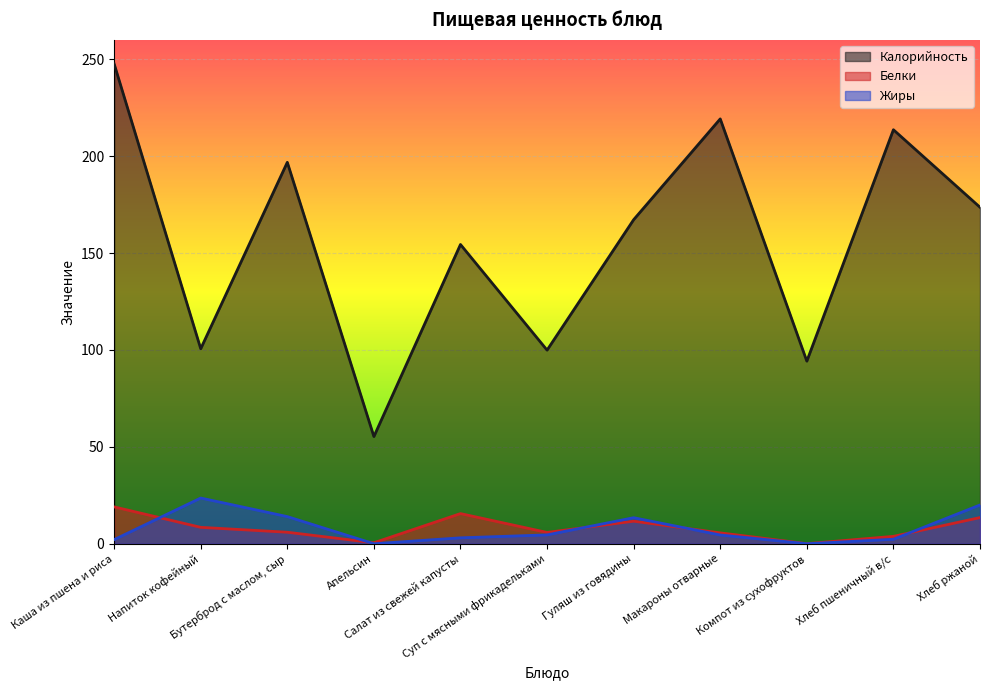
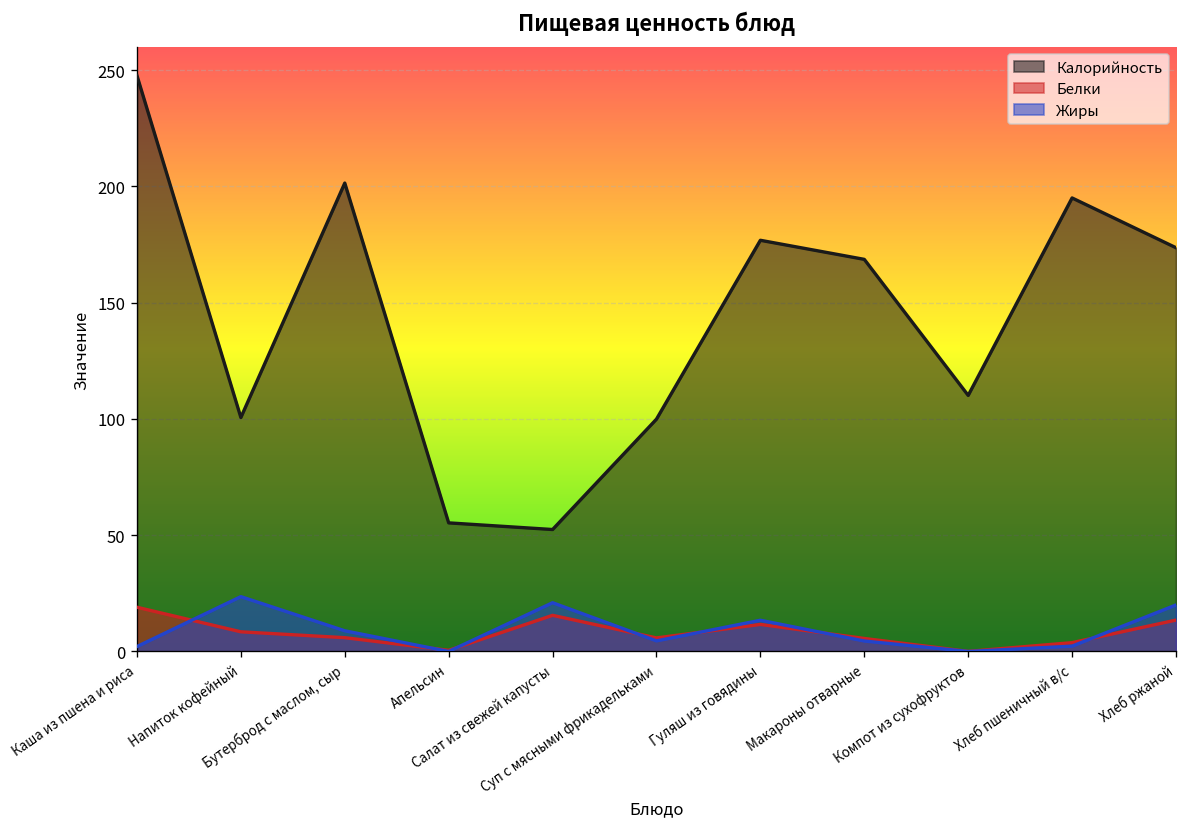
Калорийность, Бутерброд с маслом, сыр: 197 -> 201
Жиры, Бутерброд с маслом, сыр: 14 -> 9
Калорийность, Салат из свежей капусты: 154 -> 52
Жиры, Салат из свежей капусты: 3 -> 21
Калорийность, Гуляш из говядины: 167 -> 177
Калорийность, Макароны отварные: 219 -> 169
Калорийность, Компот из сухофруктов: 94 -> 110
Калорийность, Хлеб пшеничный в/с: 214 -> 195
